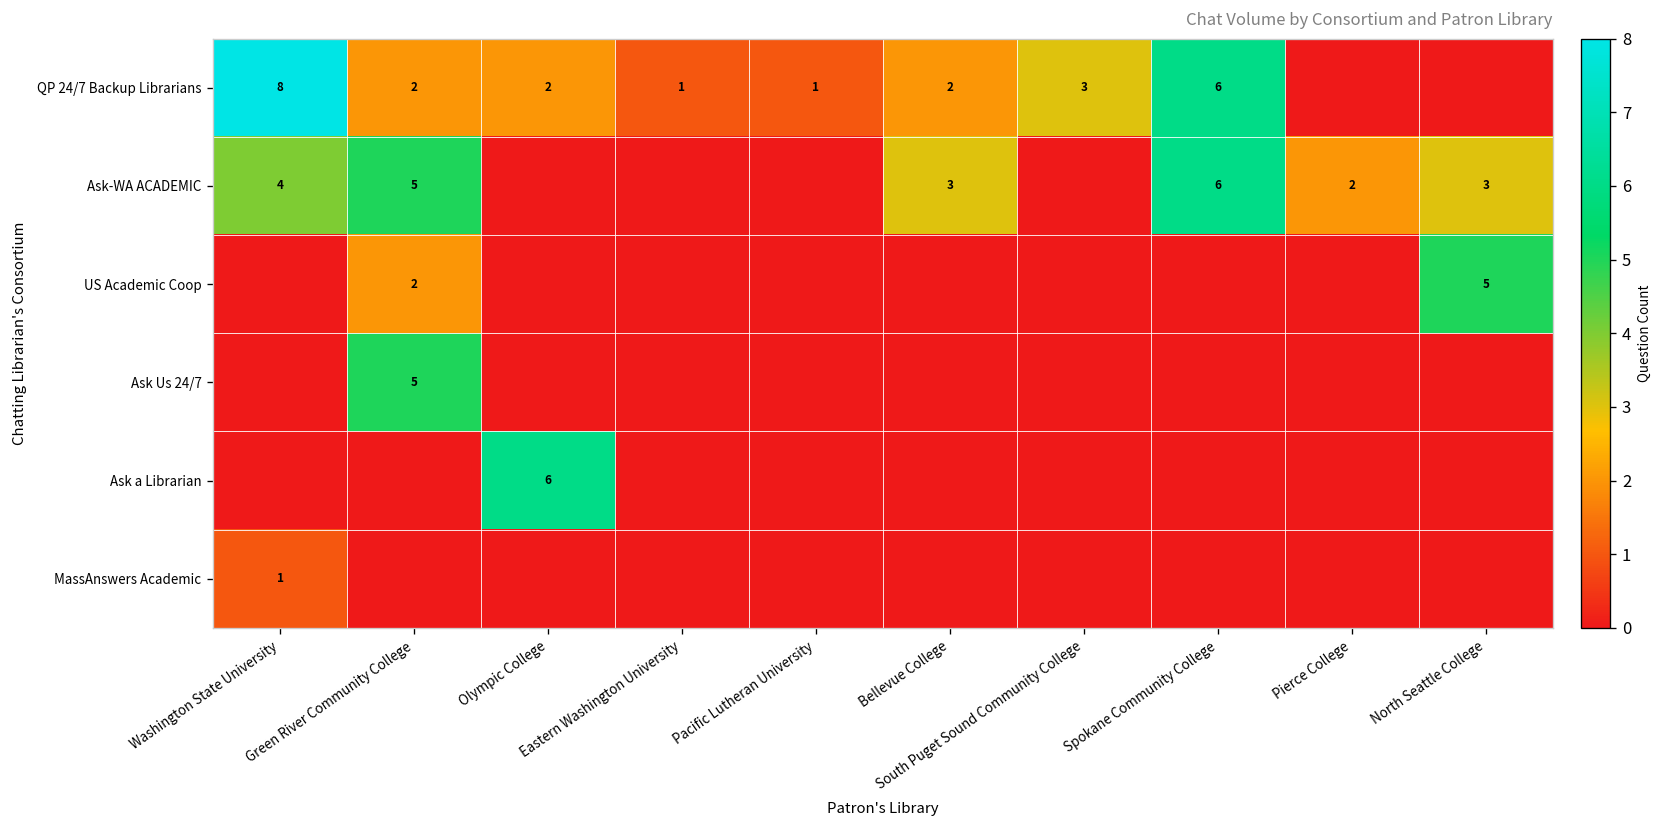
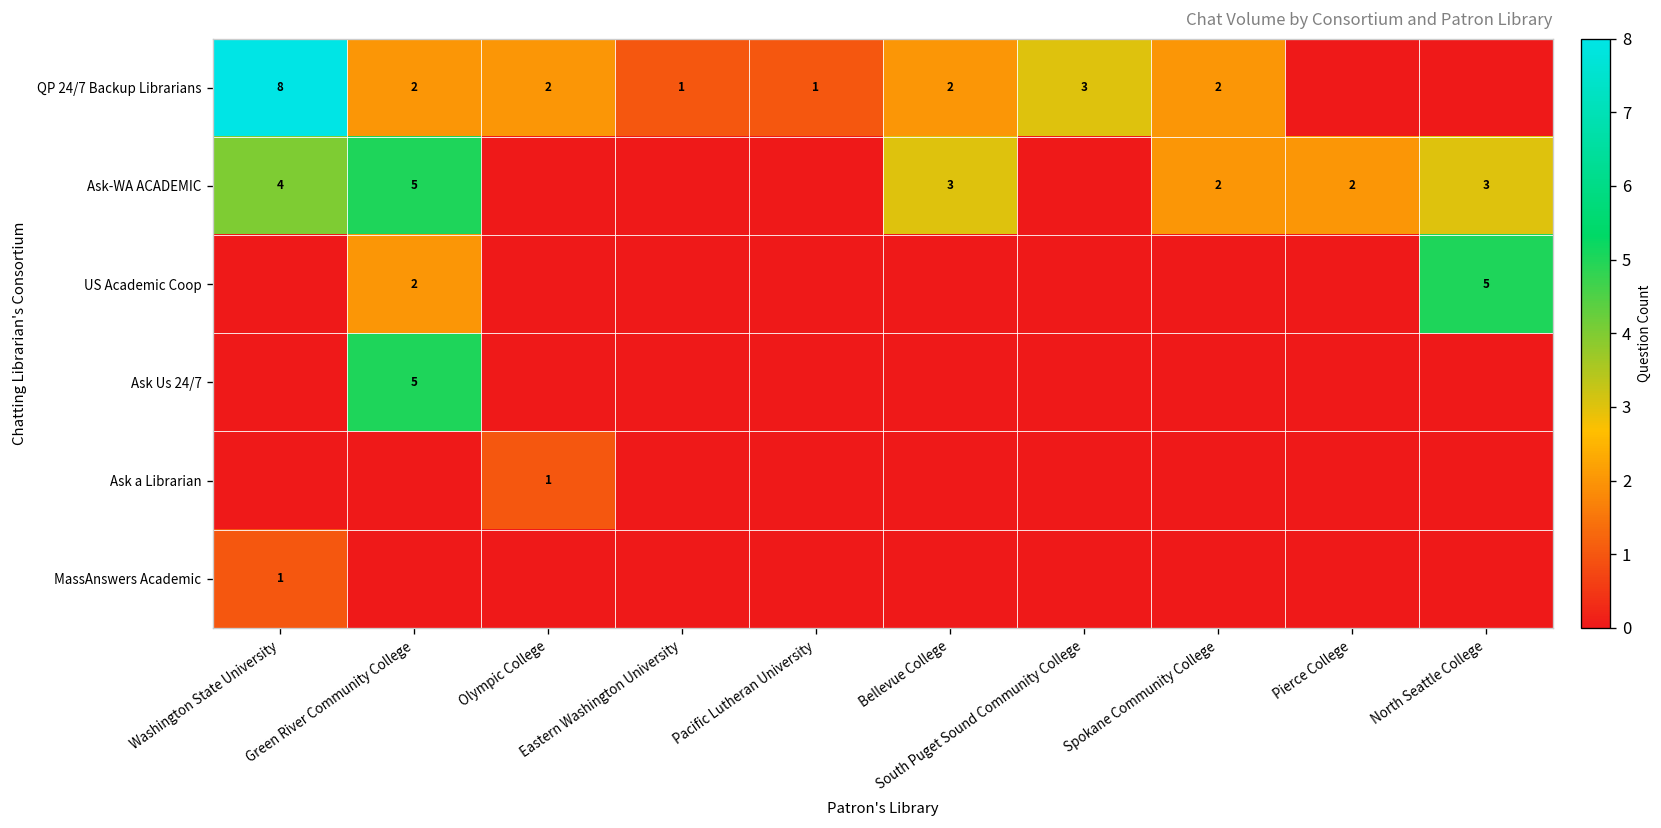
QP 24/7 Backup Librarians, Spokane Community College: 6 -> 2
Ask-WA ACADEMIC, Spokane Community College: 6 -> 2
Ask a Librarian, Olympic College: 6 -> 1
